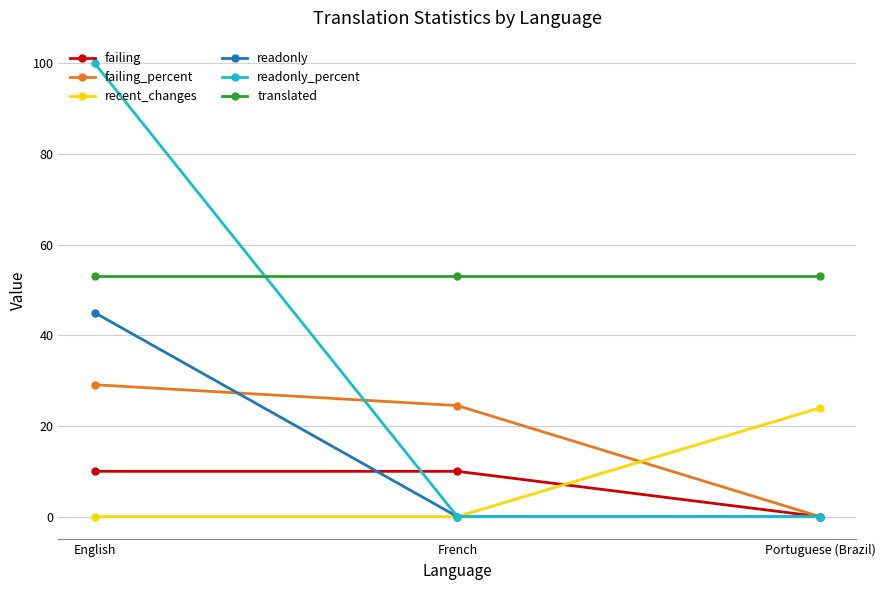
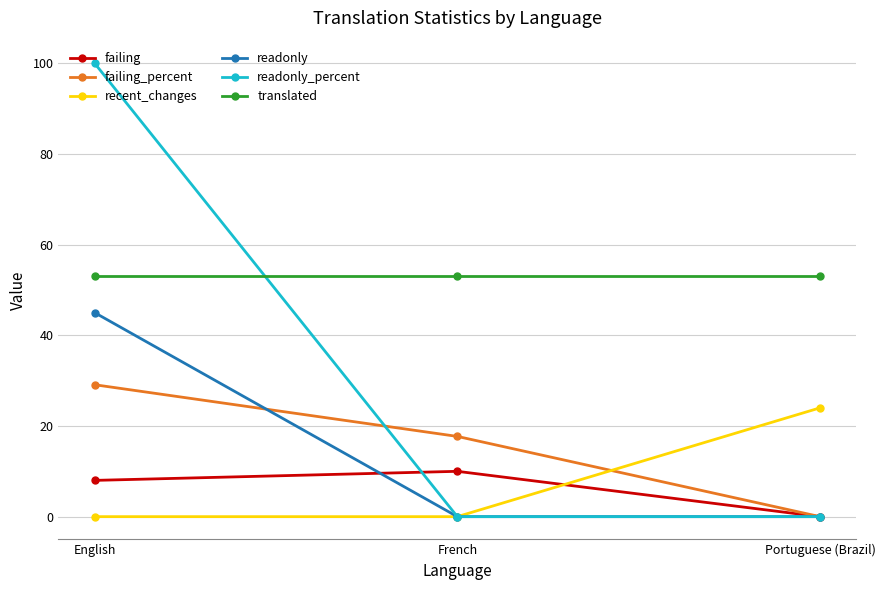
failing, English: 10 -> 8
failing_percent, French: 25 -> 18
